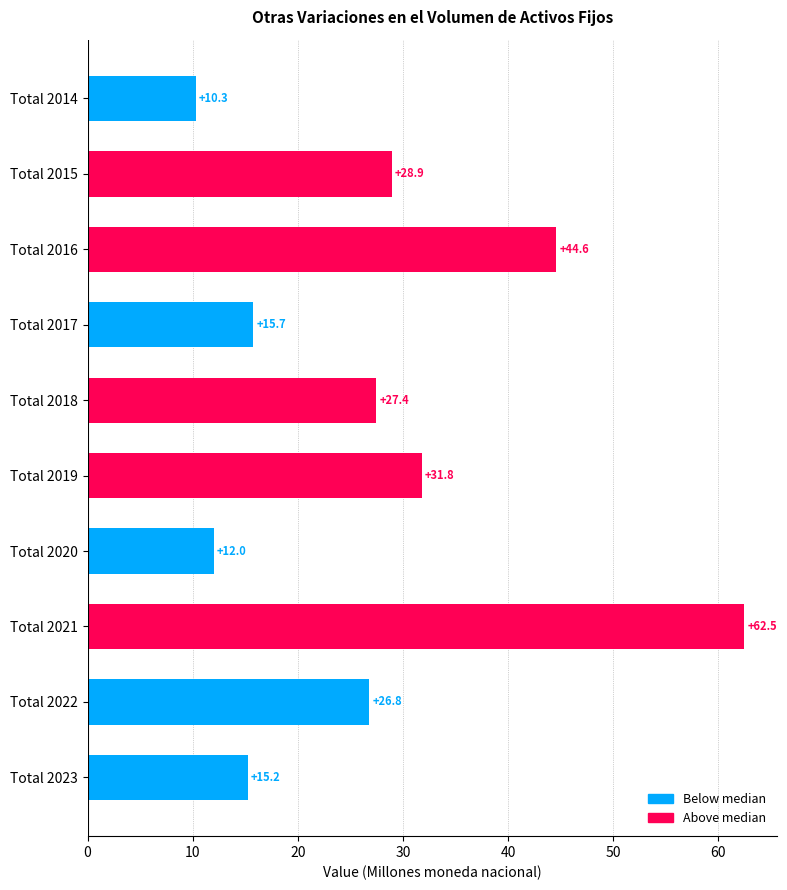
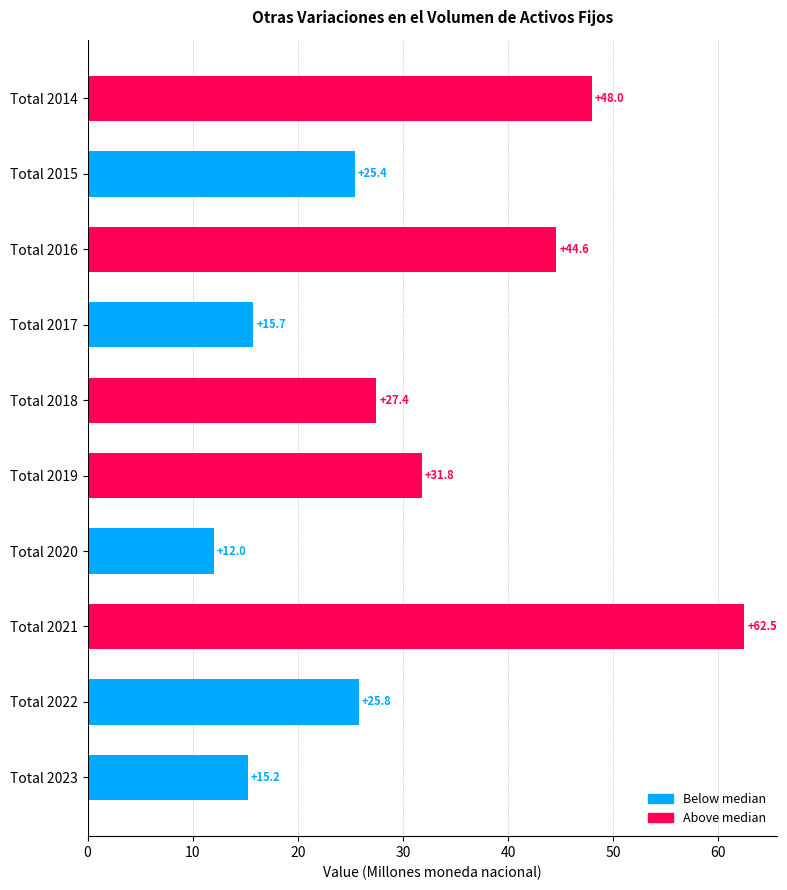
Total 2014: +10.3 -> +48.0
Total 2015: +28.9 -> +25.4
Total 2022: +26.8 -> +25.8
